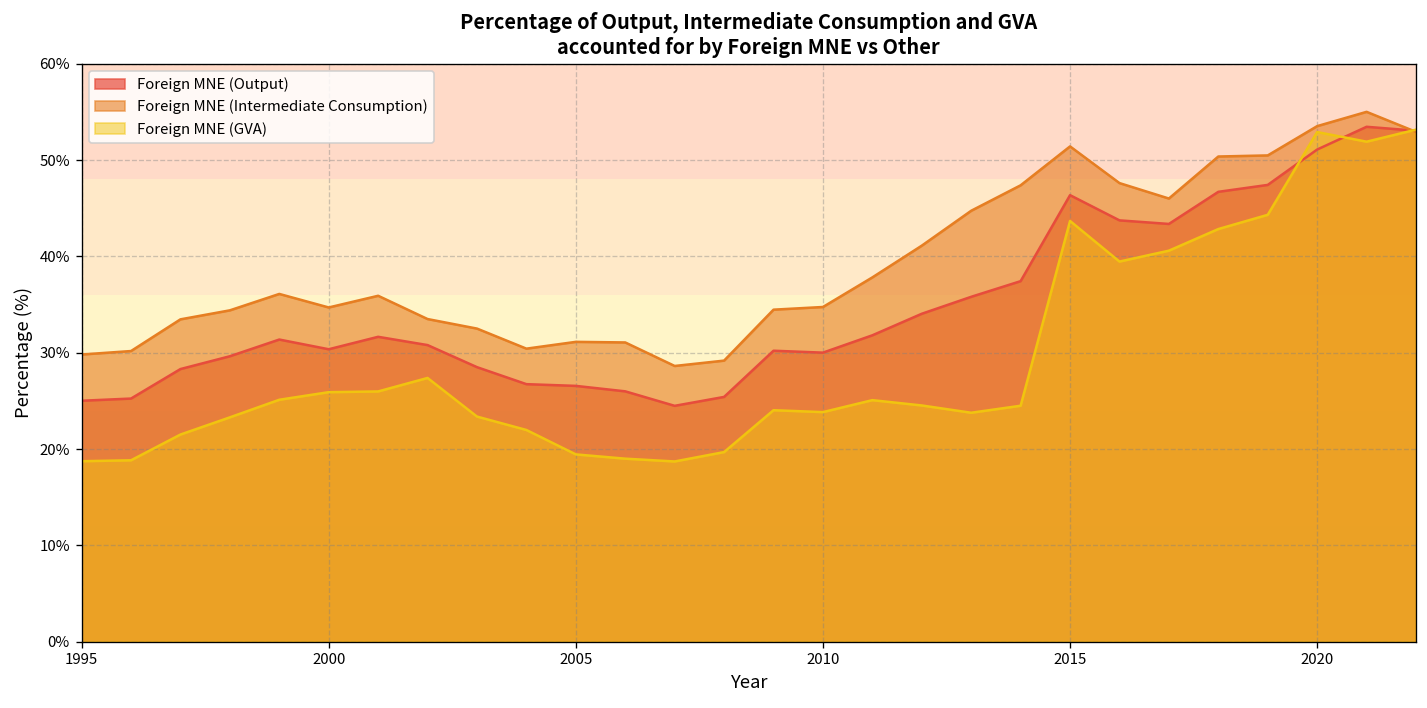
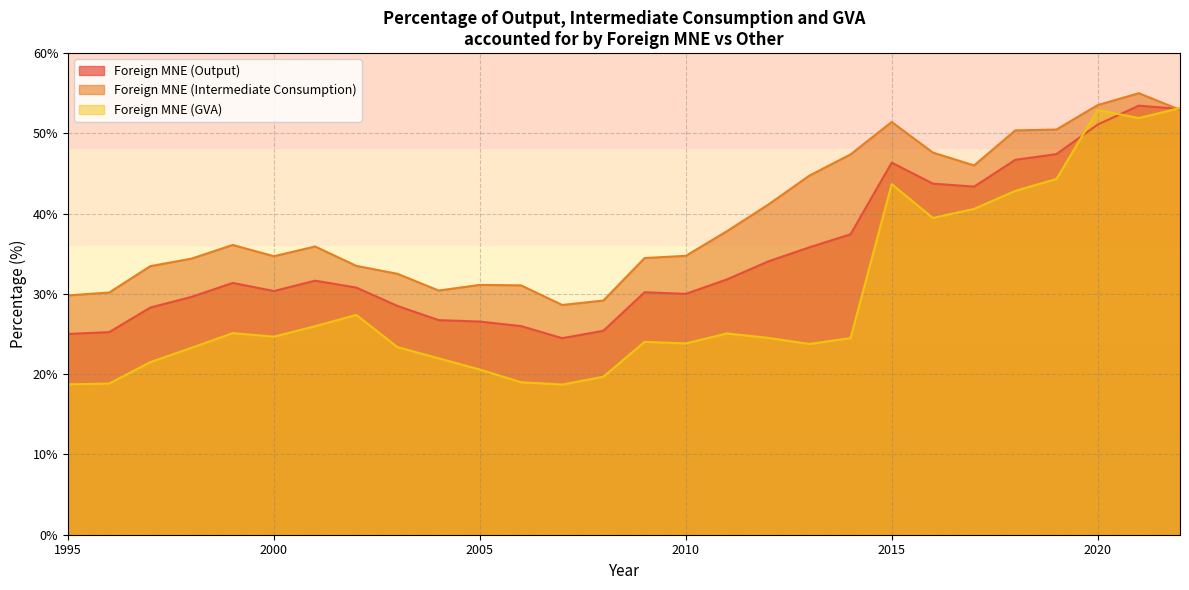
Foreign MNE (GVA), 2000: 26% -> 25%
Foreign MNE (GVA), 2005: 19% -> 21%
